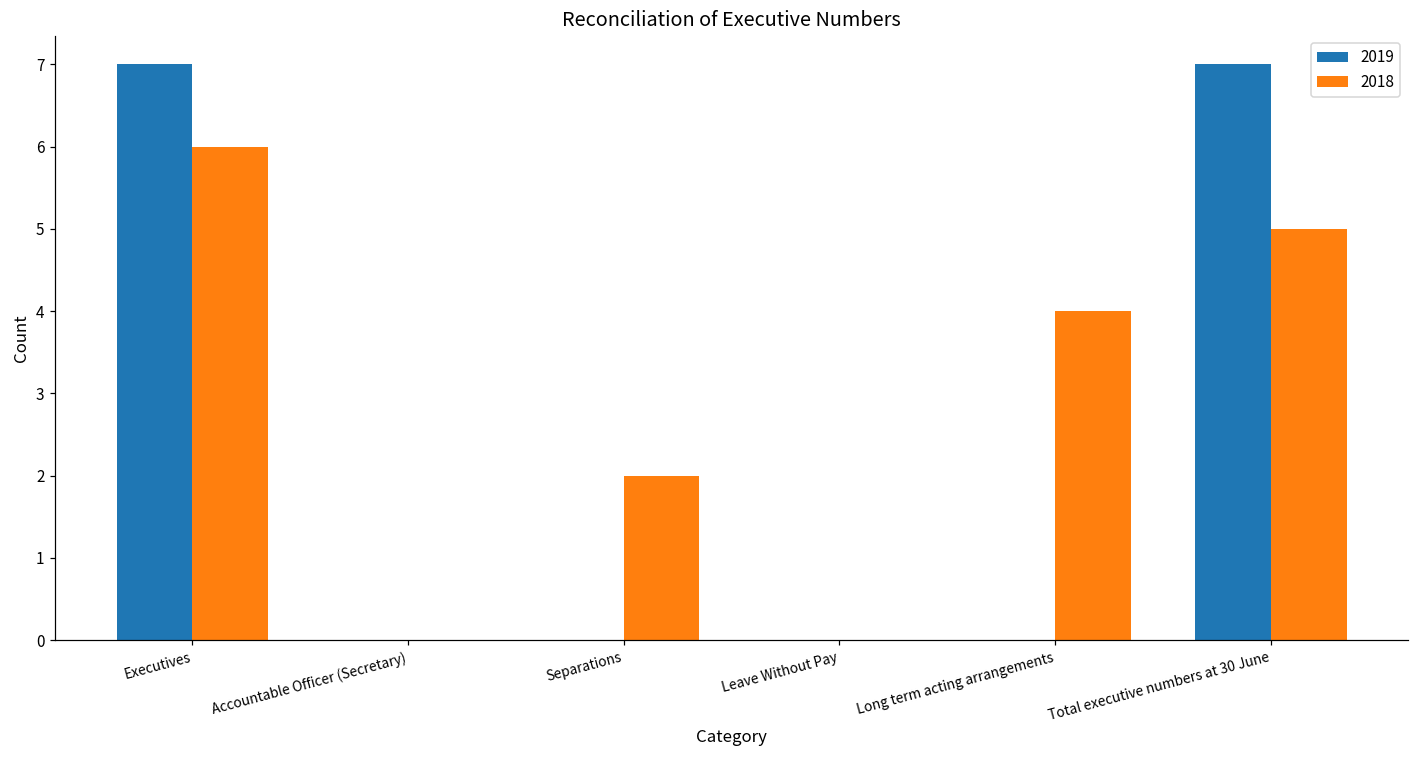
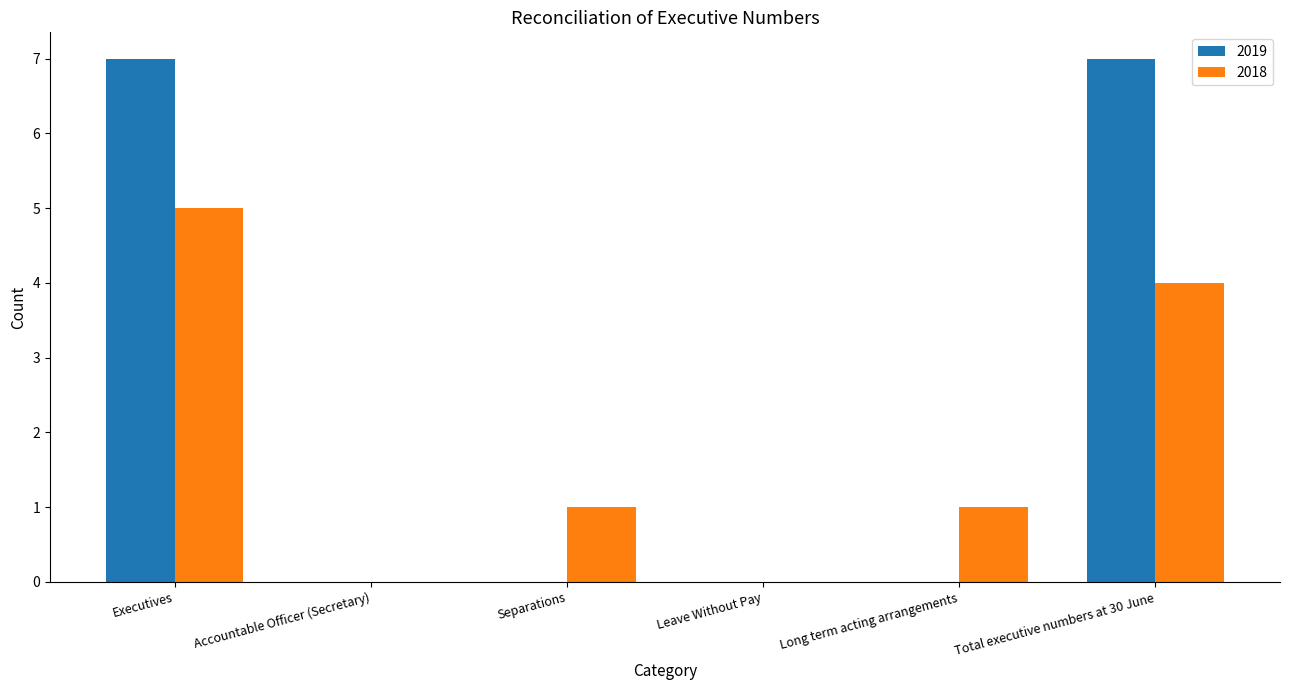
2018, Executives: 6 -> 5
2018, Separations: 2 -> 1
2018, Long term acting arrangements: 4 -> 1
2018, Total executive numbers at 30 June: 5 -> 4
